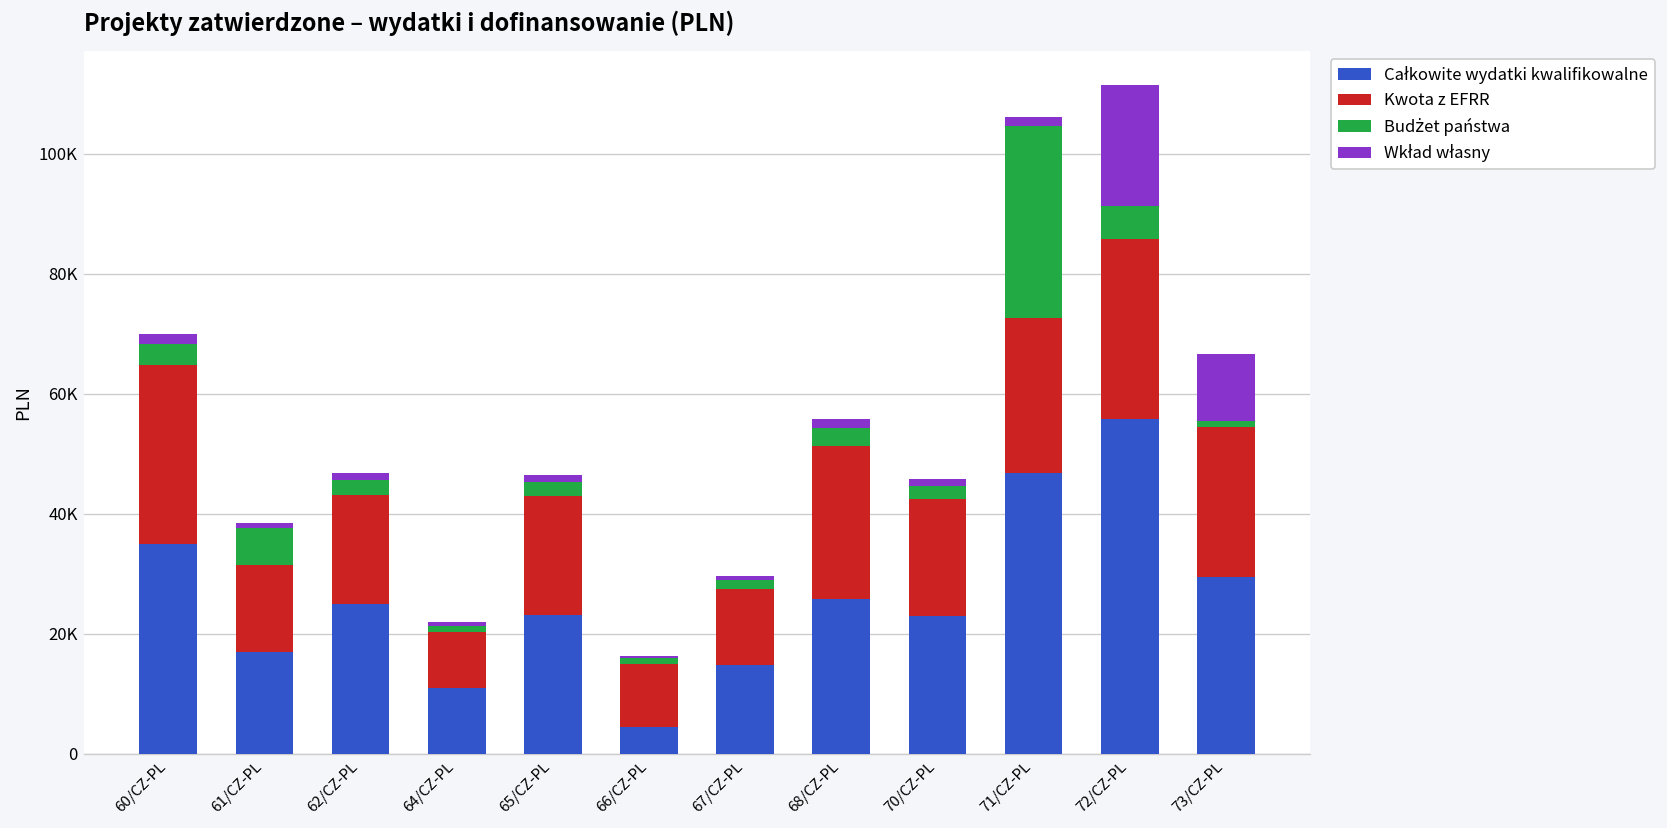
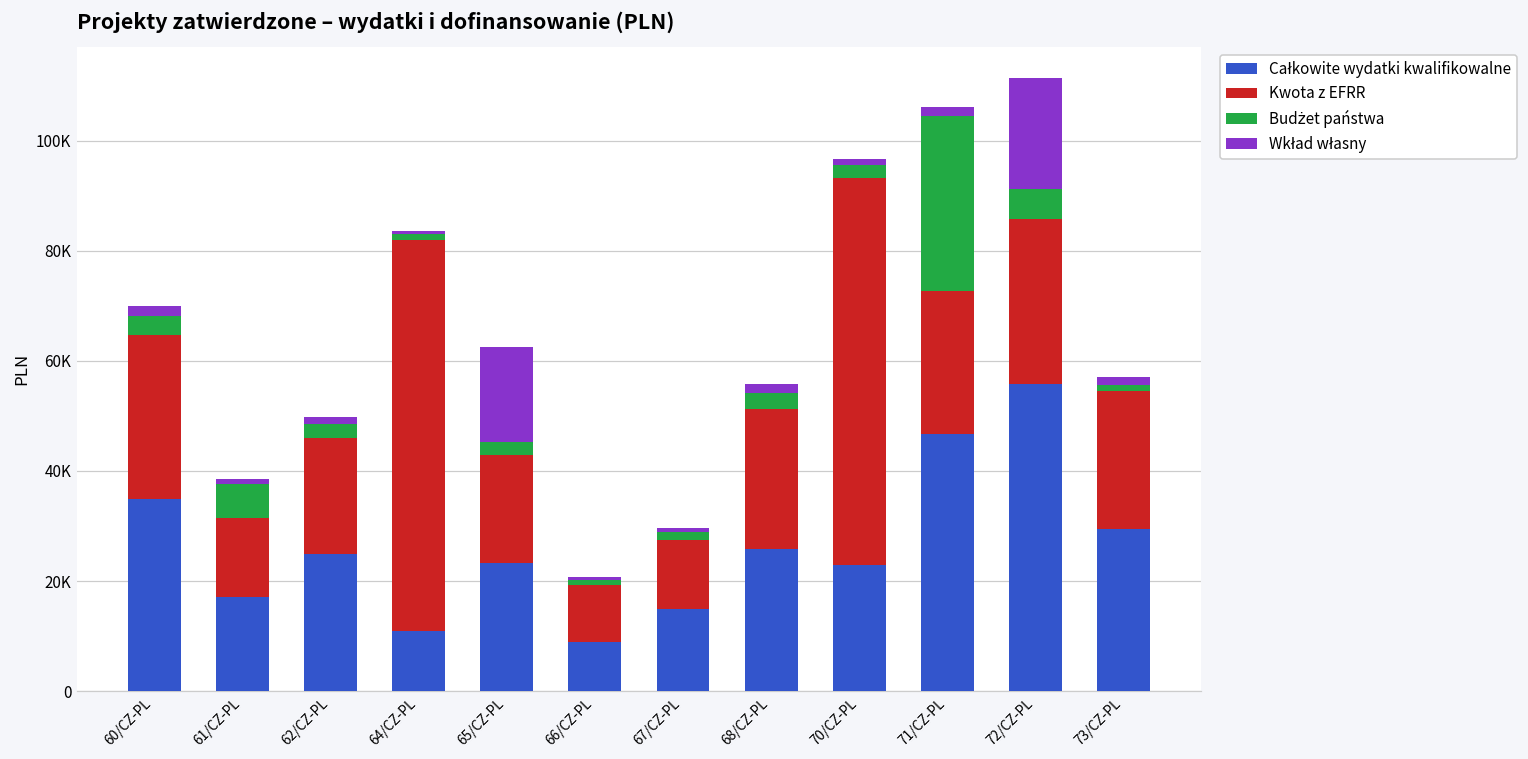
Kwota z EFRR, 62/CZ-PL: 18000 -> 21000
Kwota z EFRR, 64/CZ-PL: 9000 -> 71000
Wkład własny, 65/CZ-PL: 1000 -> 17000
Całkowite wydatki kwalifikowalne, 66/CZ-PL: 5000 -> 9000
Kwota z EFRR, 70/CZ-PL: 19000 -> 70000
Wkład własny, 73/CZ-PL: 11000 -> 1000
